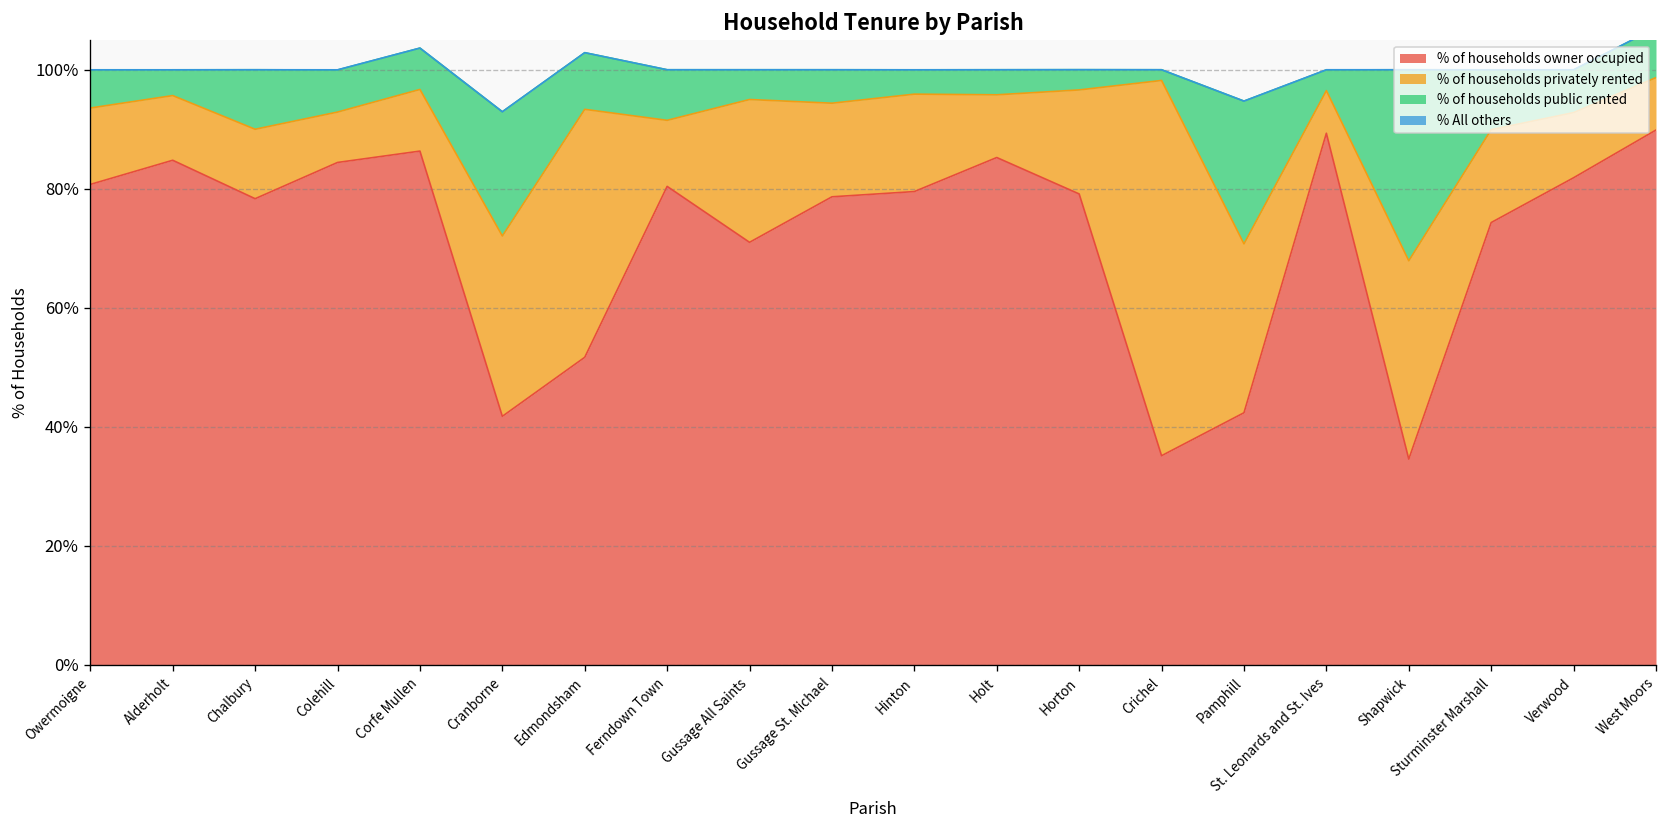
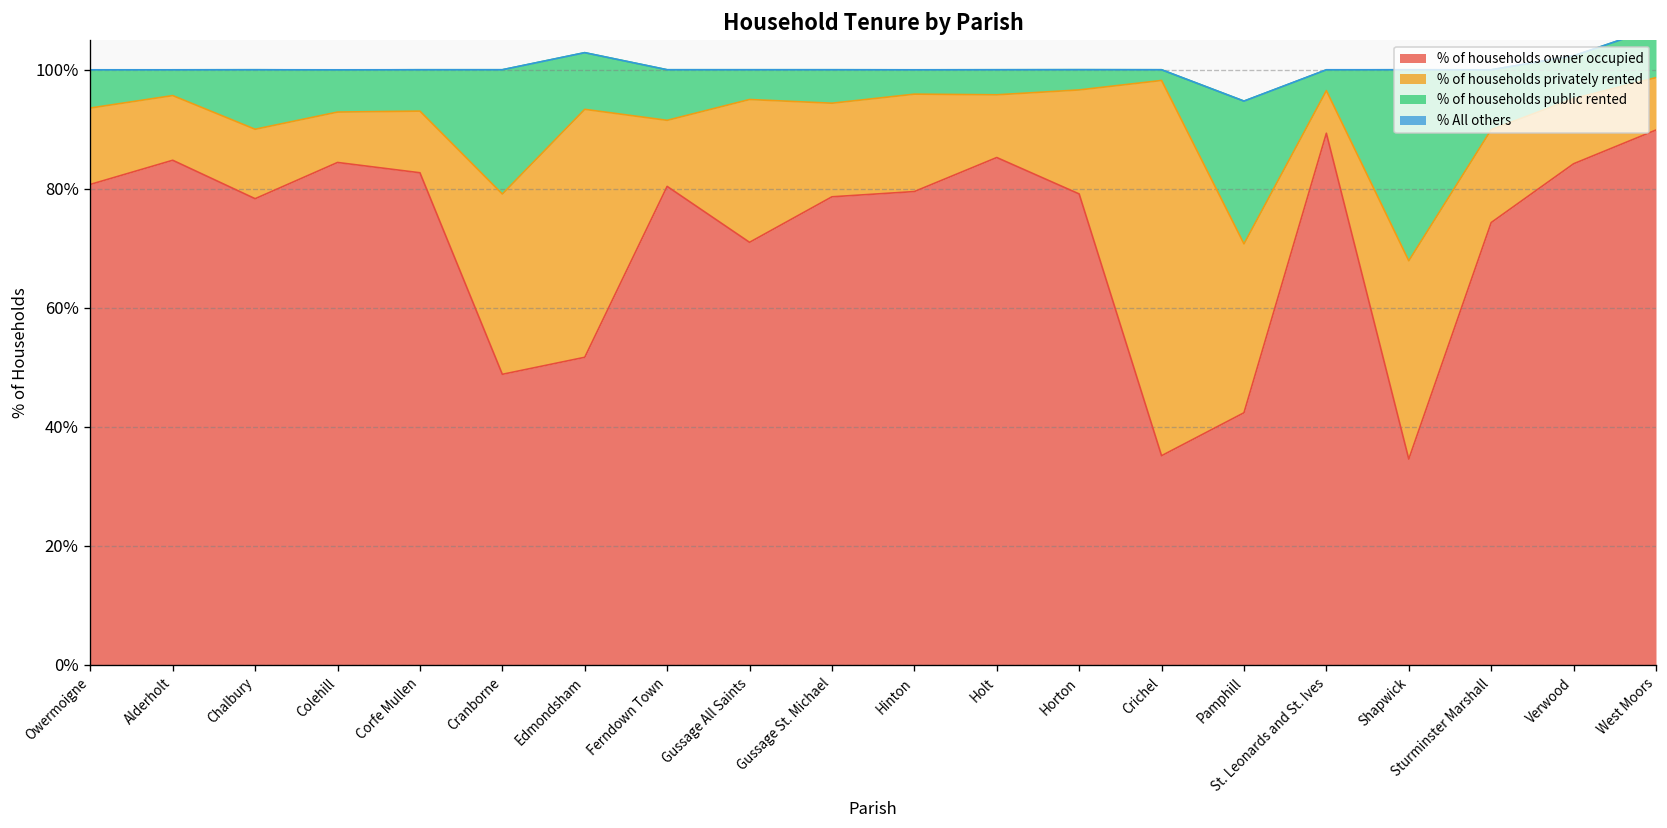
% of households owner occupied, Corfe Mullen: 86% -> 83%
% of households owner occupied, Cranborne: 42% -> 49%
% of households owner occupied, Verwood: 82% -> 84%
